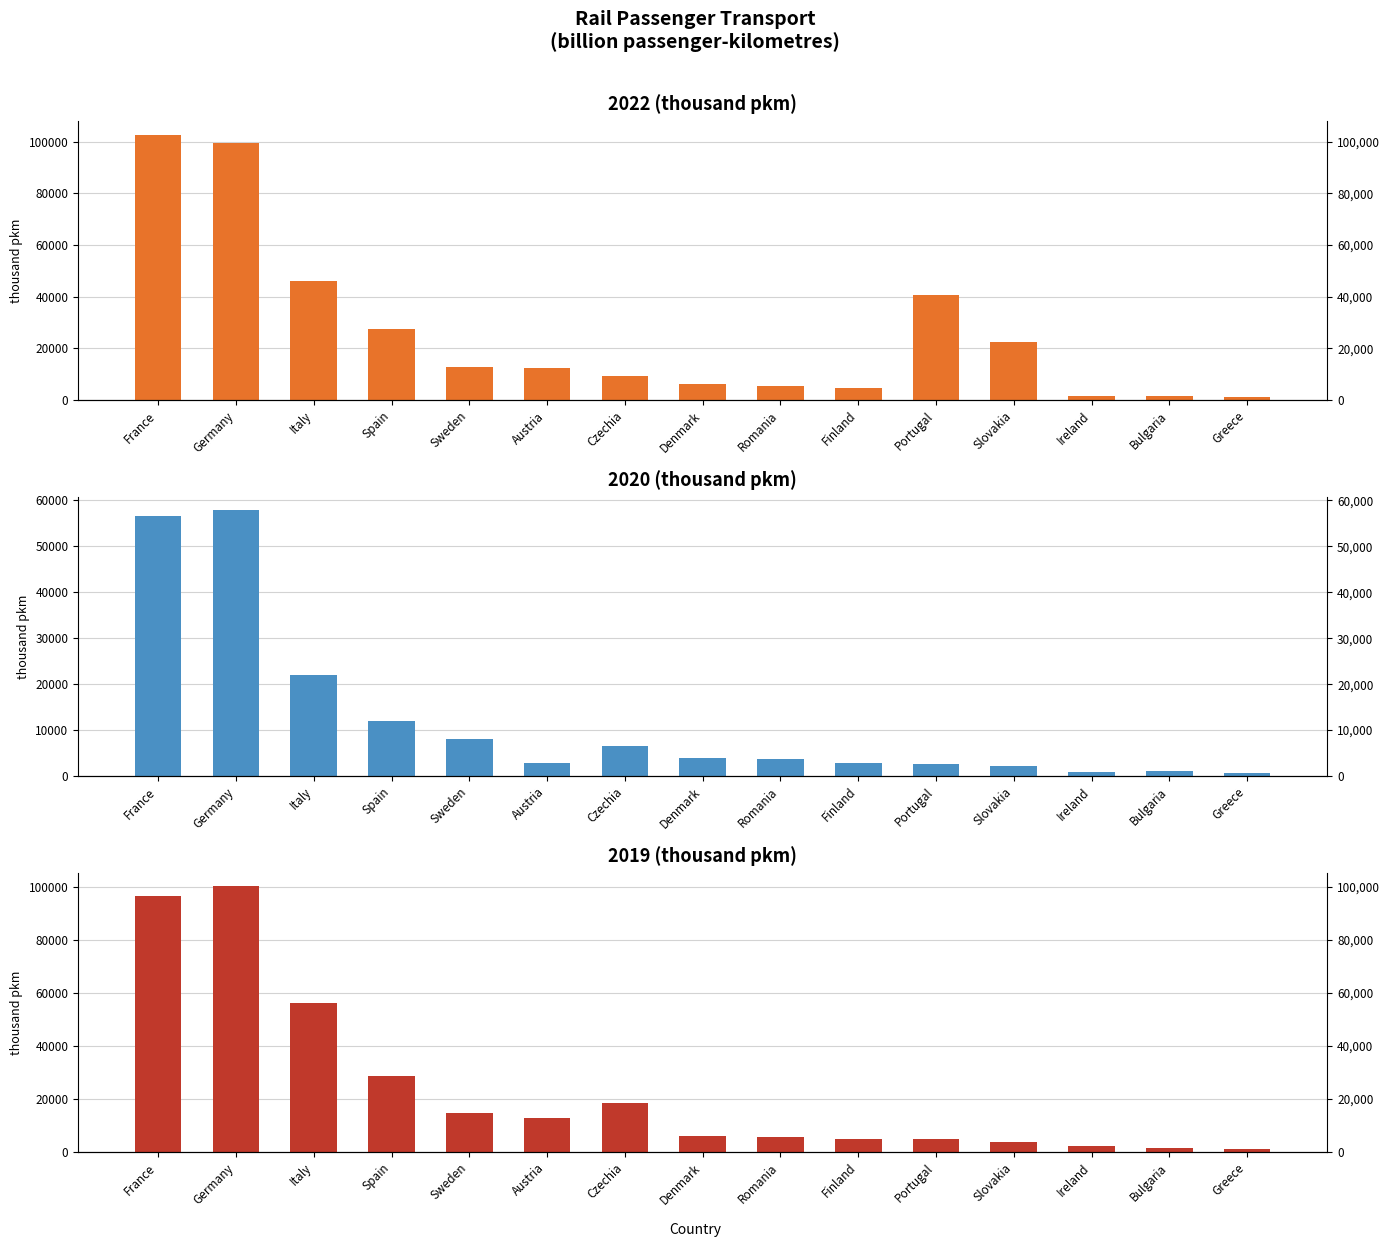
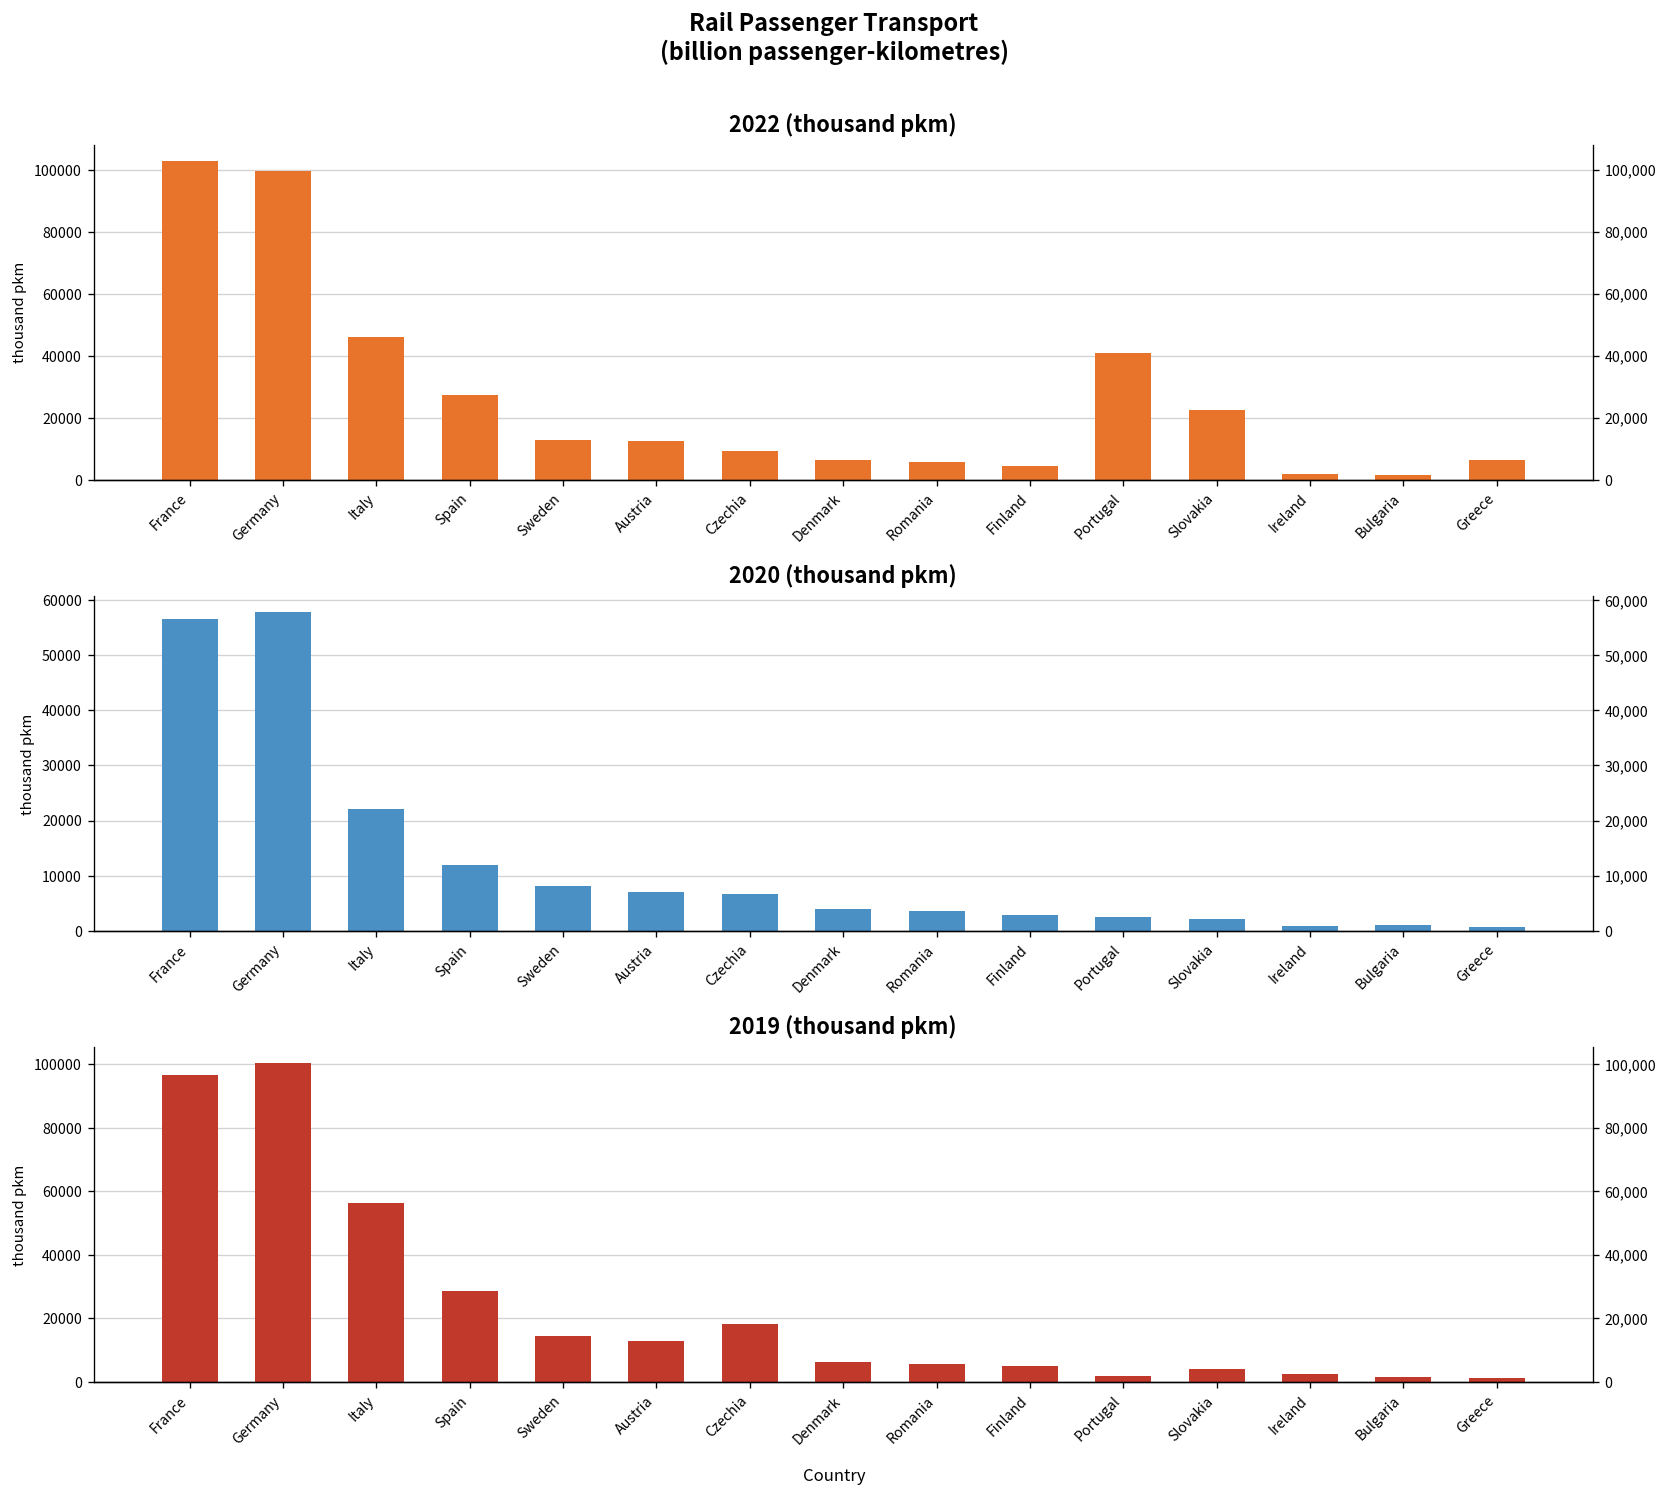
2022 (thousand pkm), Greece: 1000 -> 6000
2020 (thousand pkm), Austria: 3000 -> 7000
2019 (thousand pkm), Portugal: 5000 -> 2000
